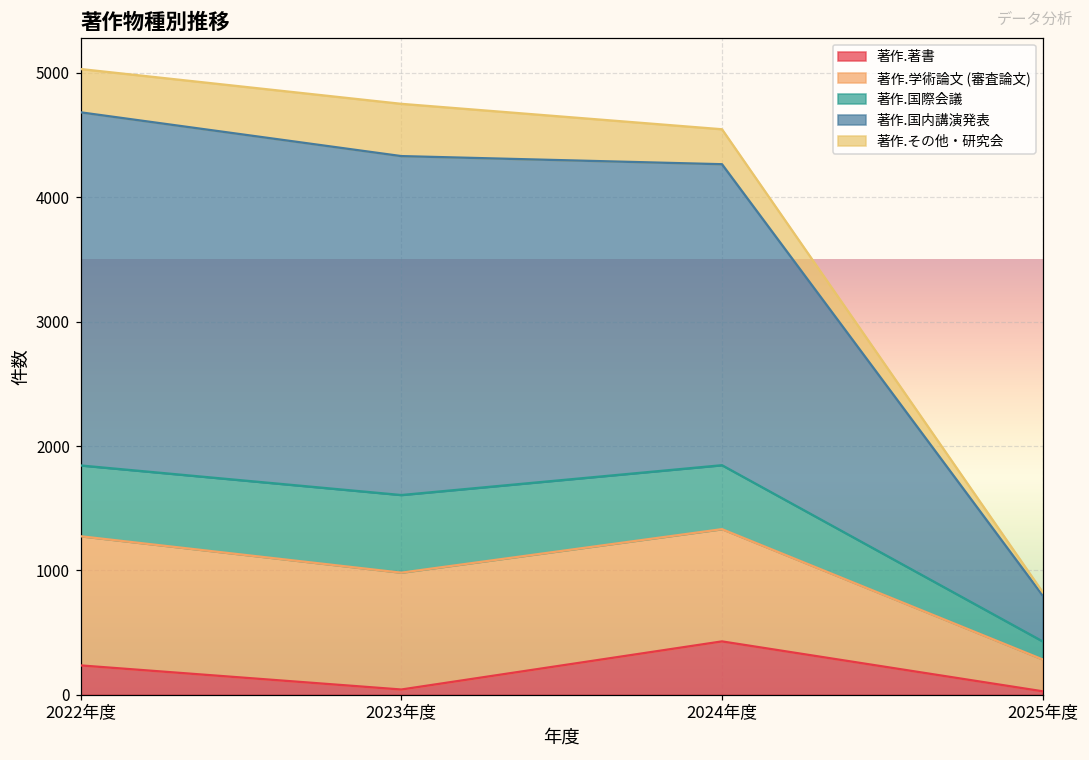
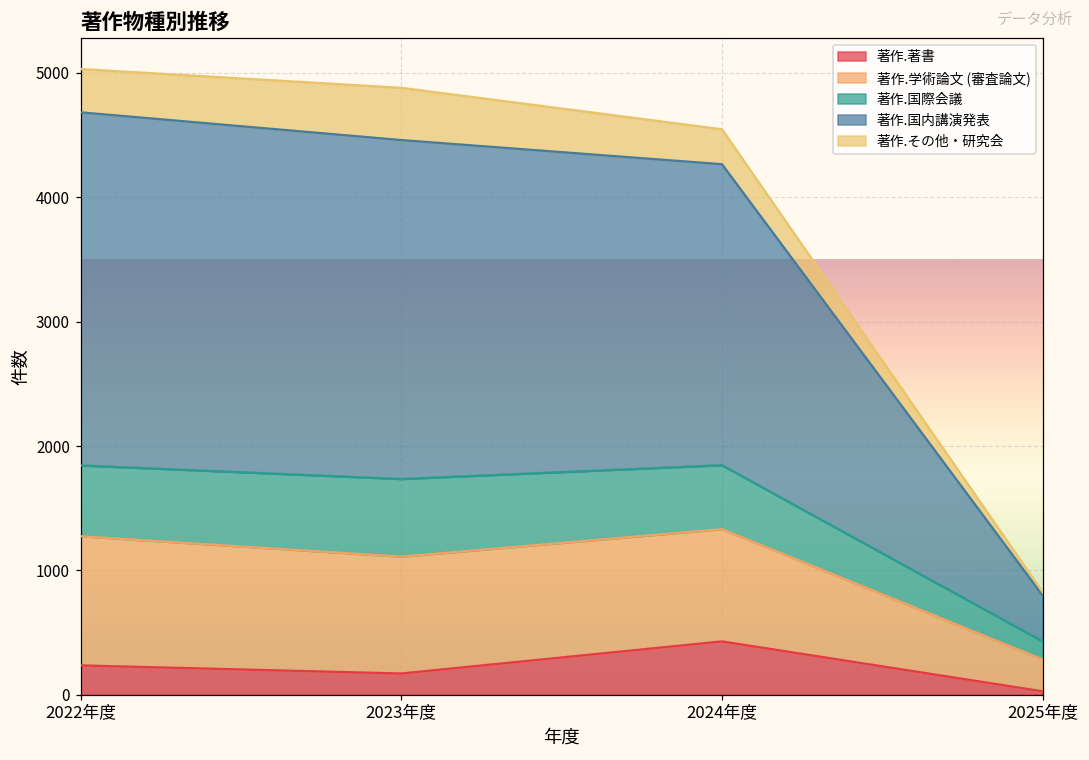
著作.著書, 2023年度: 40 -> 170
